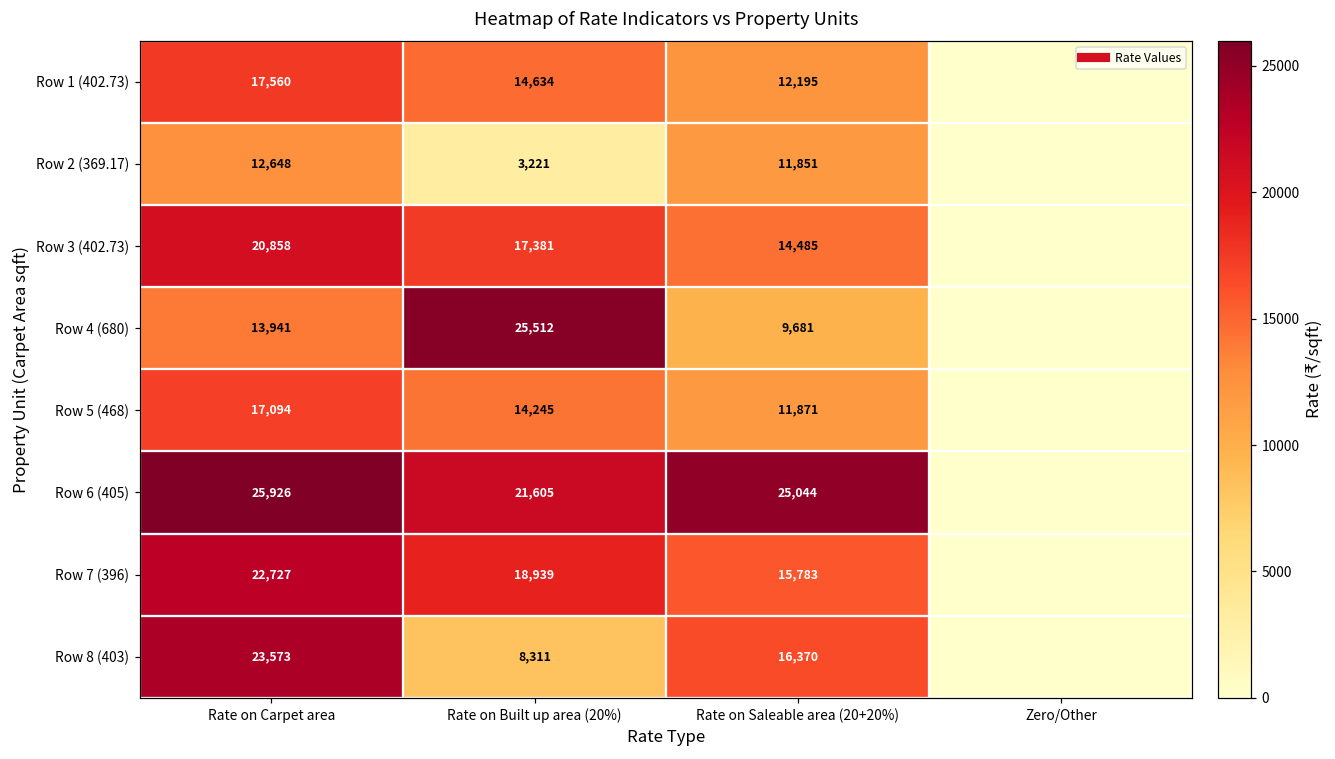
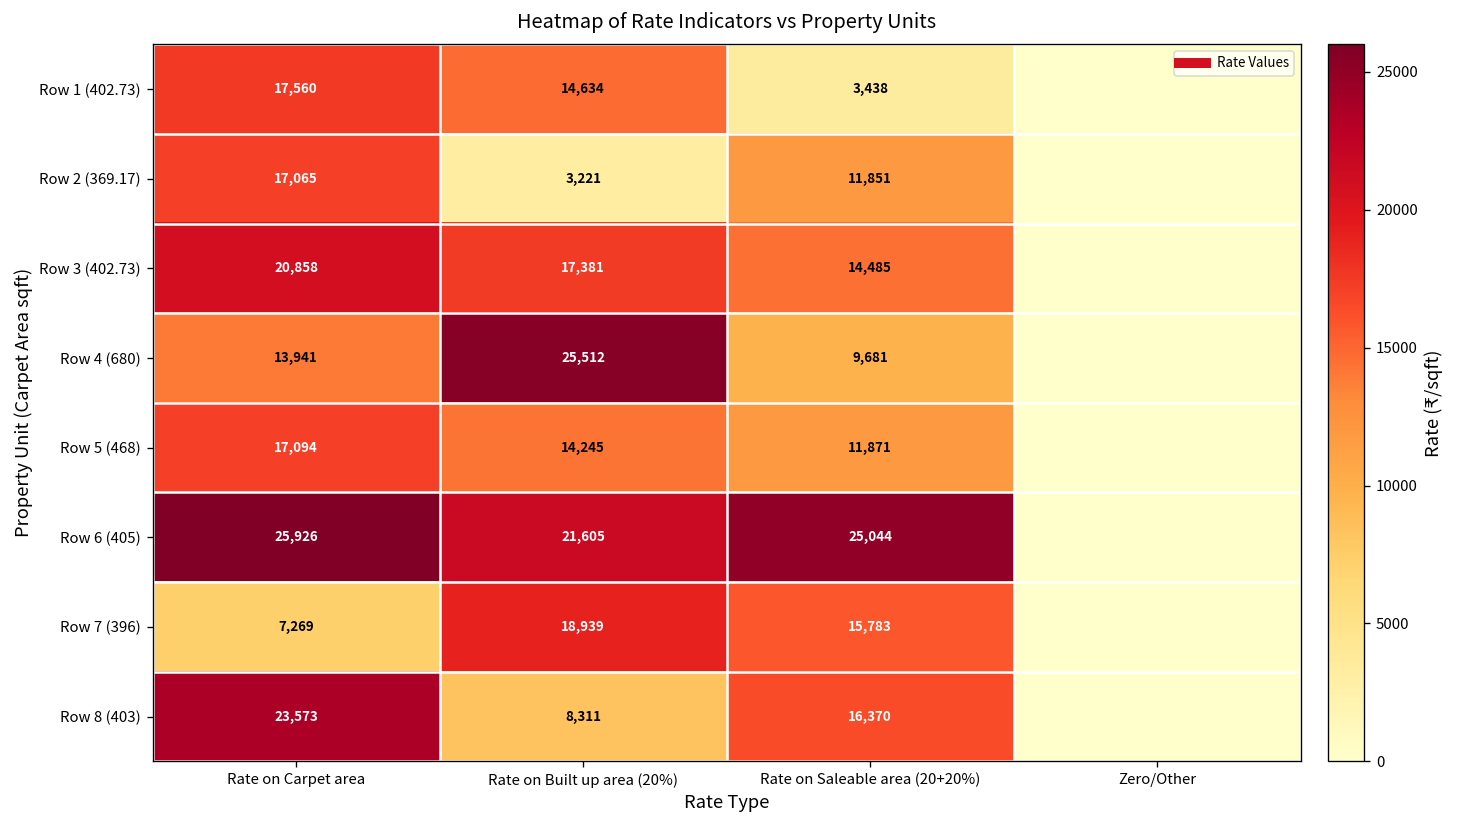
Row 1 (402.73), Rate on Saleable area (20+20%): 12,195 -> 3,438
Row 2 (369.17), Rate on Carpet area: 12,648 -> 17,065
Row 7 (396), Rate on Carpet area: 22,727 -> 7,269
